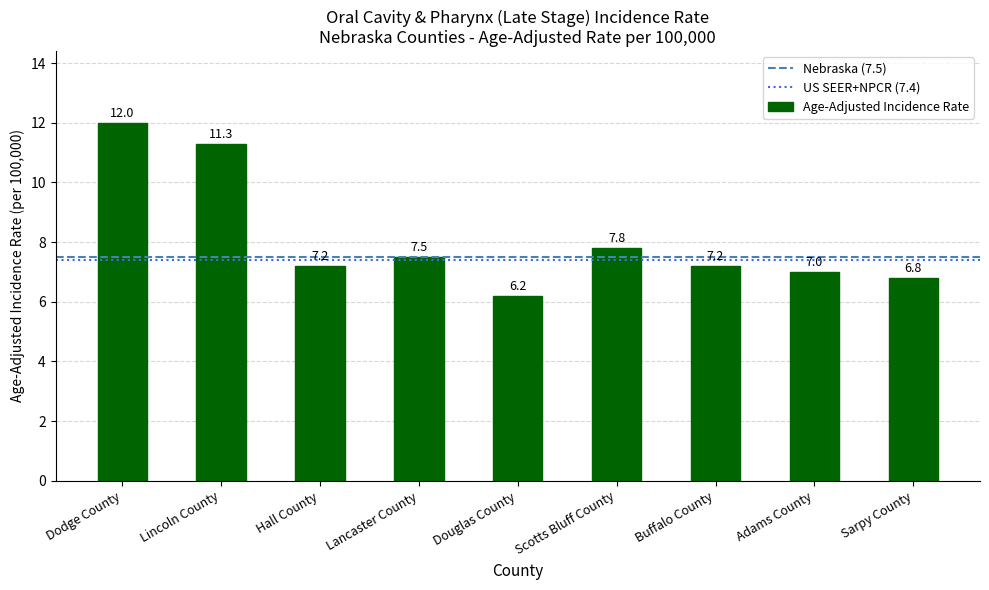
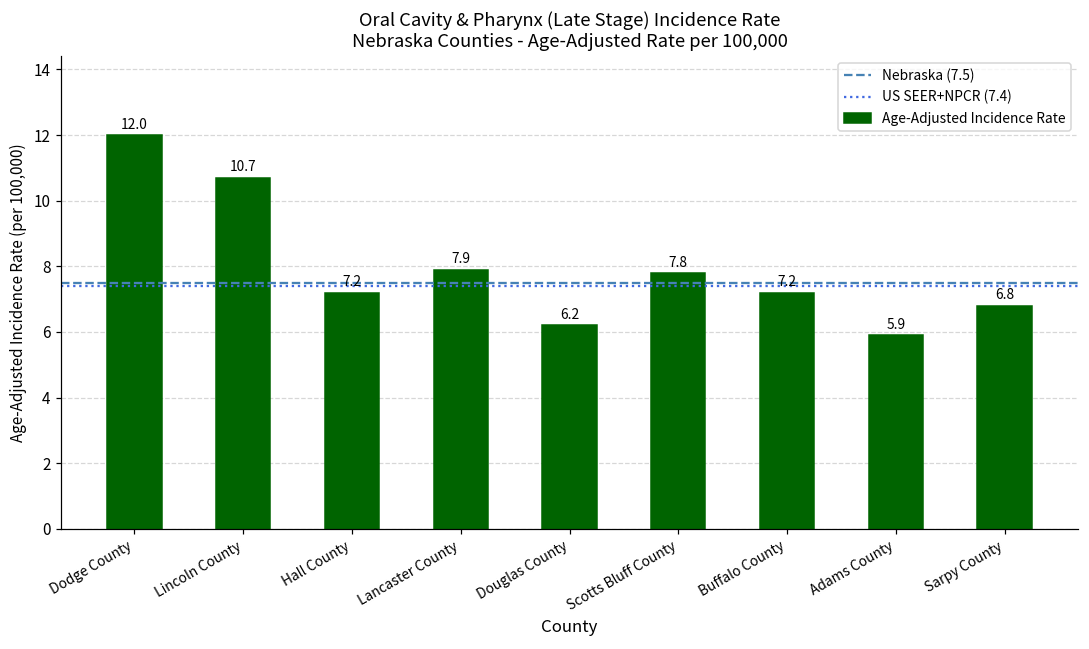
Lincoln County: 11.3 -> 10.7
Lancaster County: 7.5 -> 7.9
Adams County: 7.0 -> 5.9
